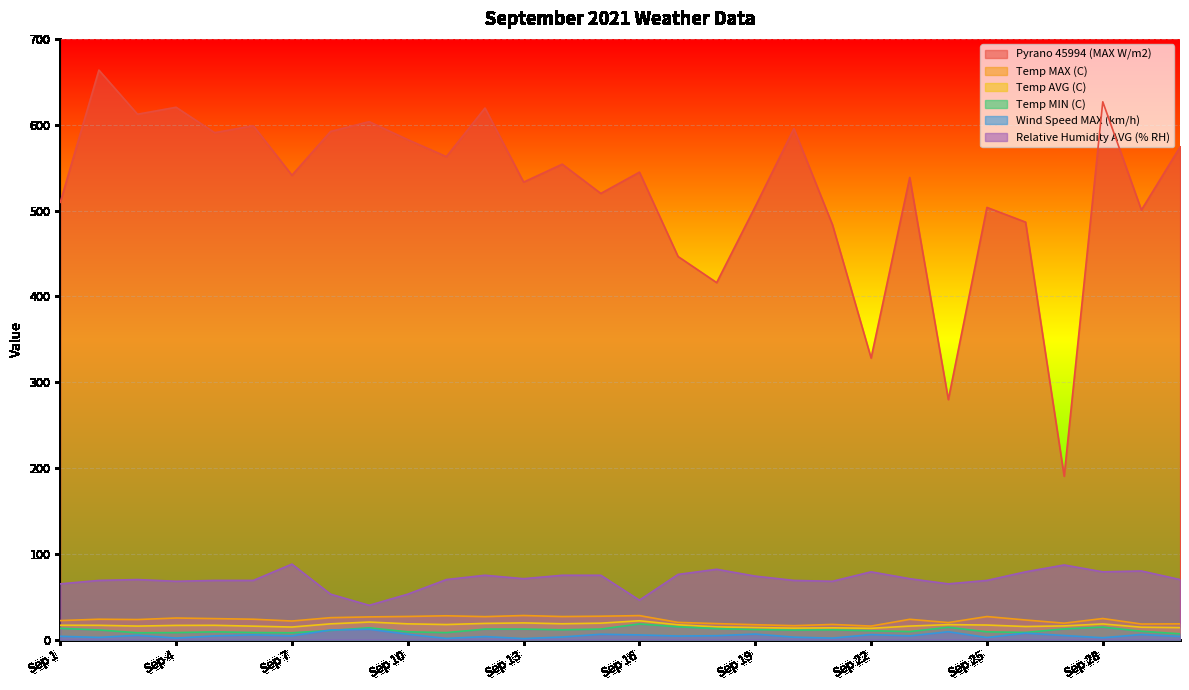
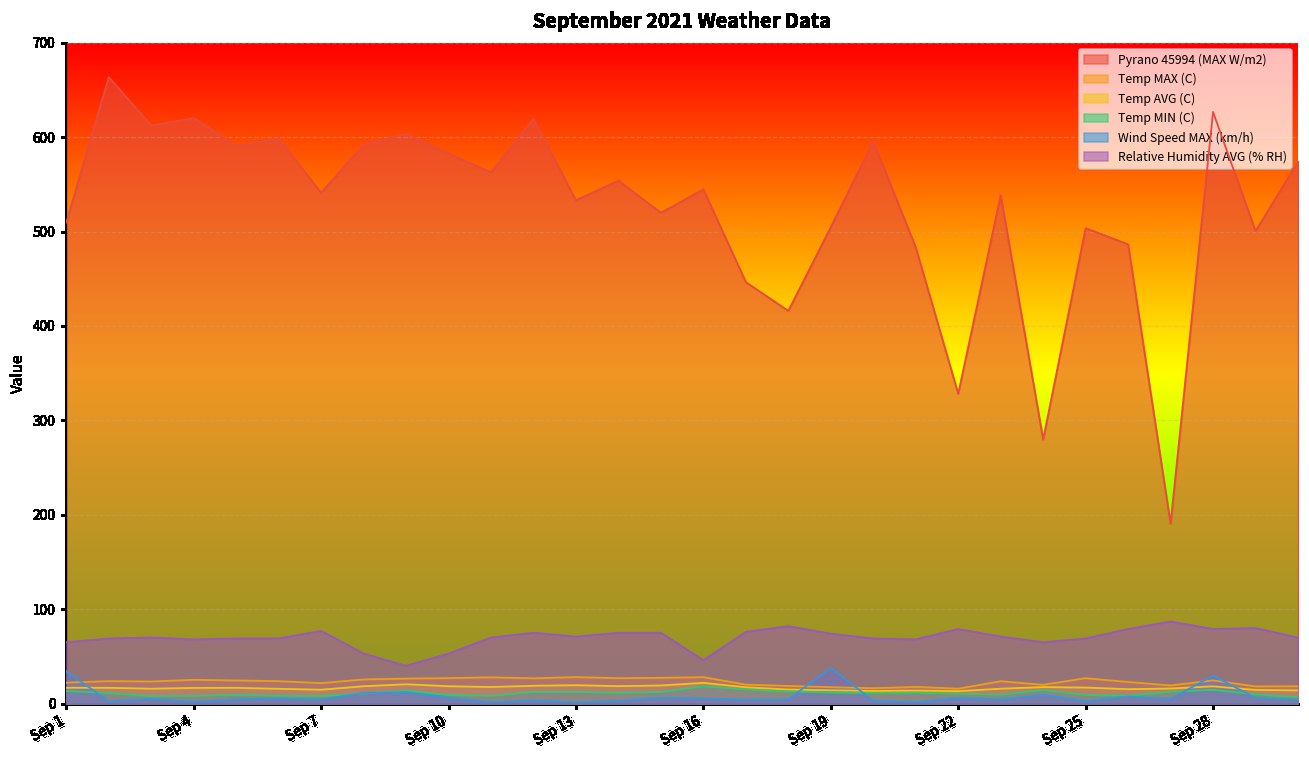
Wind Speed MAX (km/h), Sep 1: 0 -> 30
Relative Humidity AVG (% RH), Sep 7: 90 -> 80
Wind Speed MAX (km/h), Sep 19: 10 -> 40
Wind Speed MAX (km/h), Sep 28: 0 -> 30
